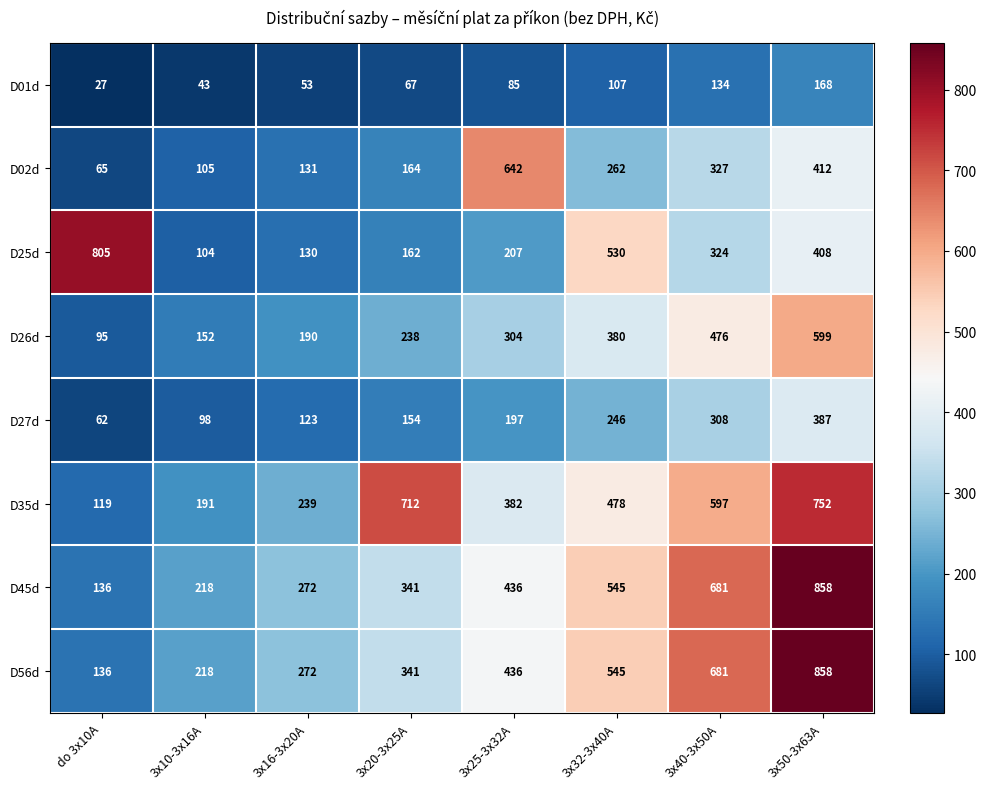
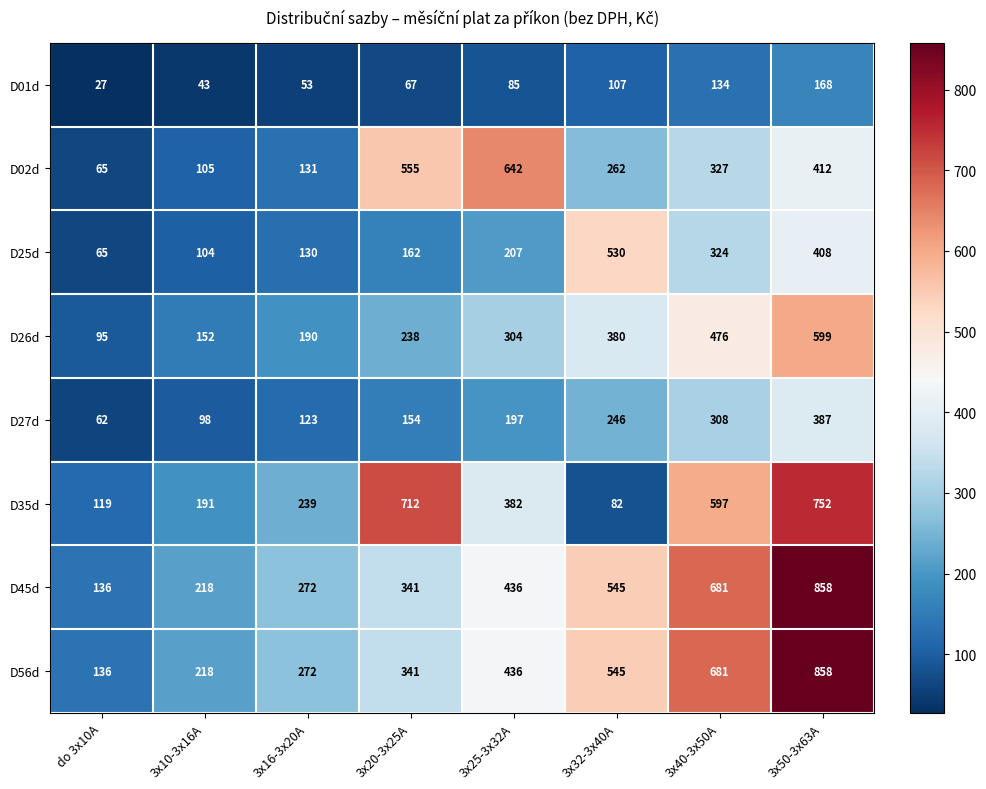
D02d, 3x20-3x25A: 164 -> 555
D25d, do 3x10A: 805 -> 65
D35d, 3x32-3x40A: 478 -> 82
